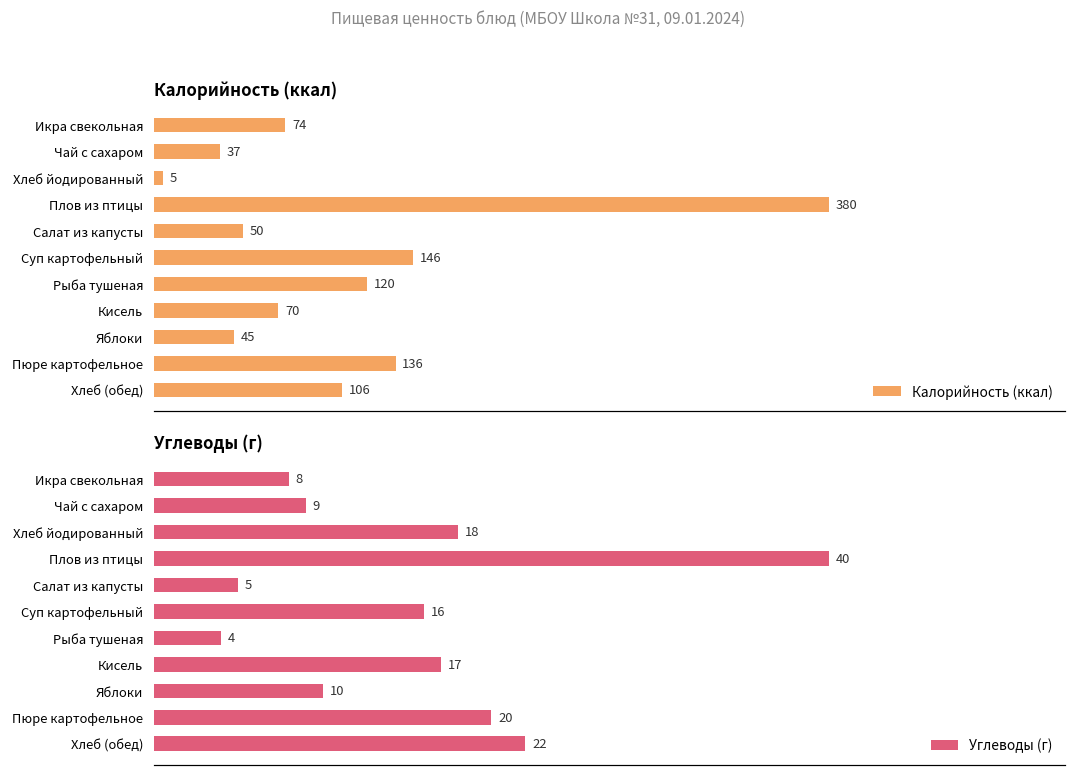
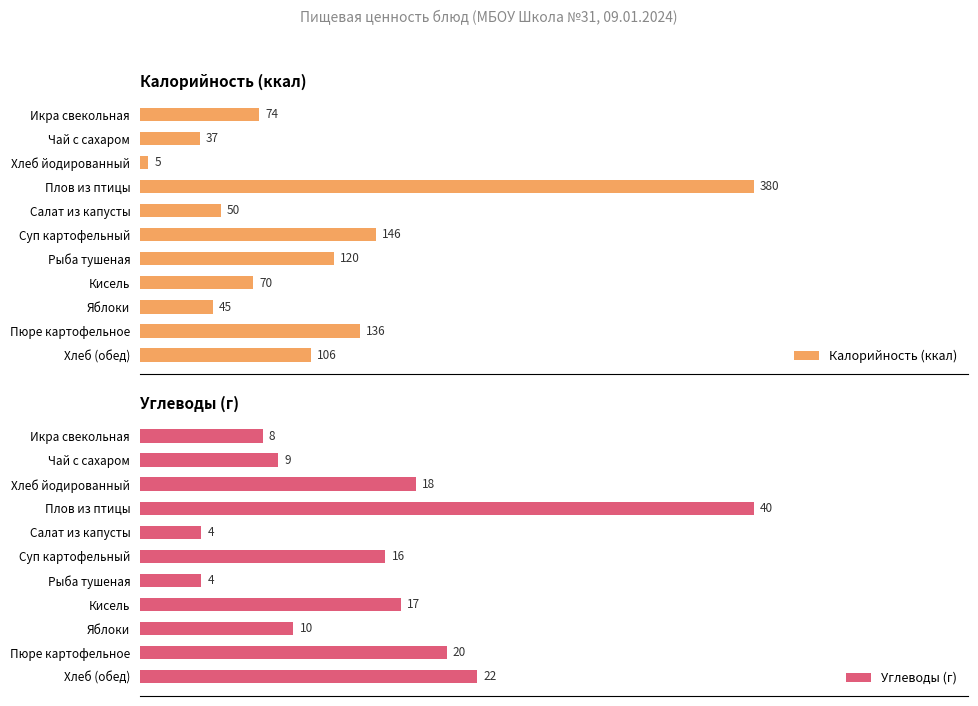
Углеводы (г), Салат из капусты: 5 -> 4
